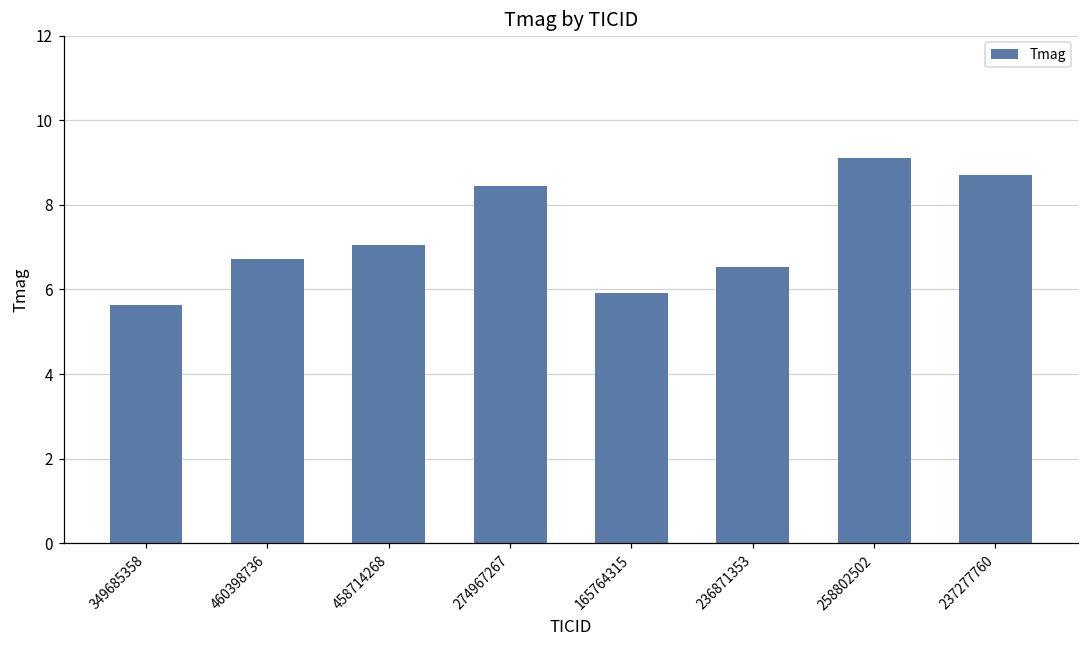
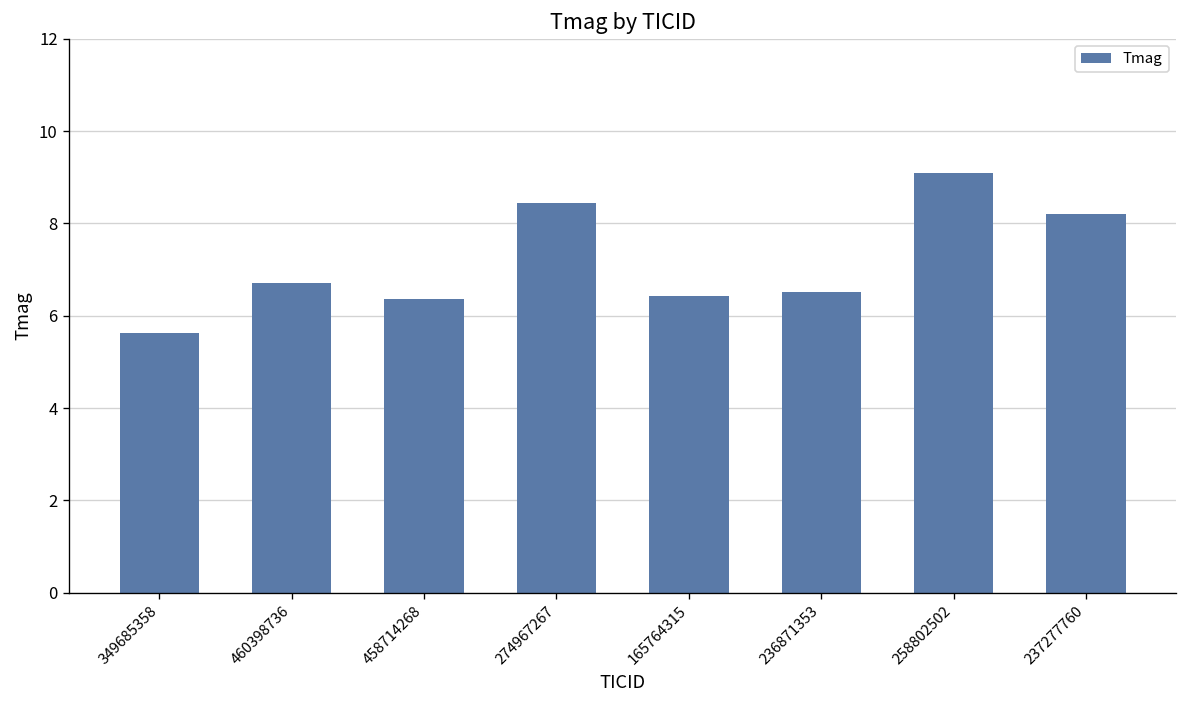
458714268: 7.0 -> 6.4
165764315: 5.9 -> 6.4
237277760: 8.7 -> 8.2
